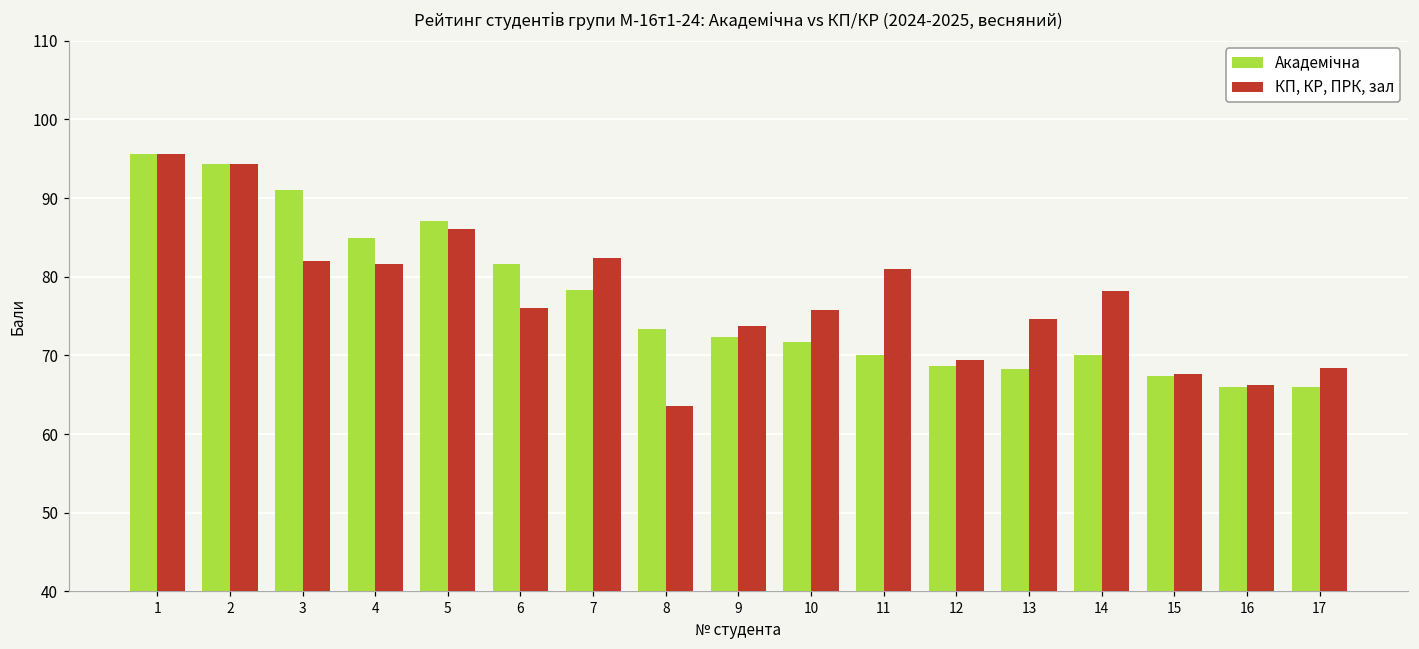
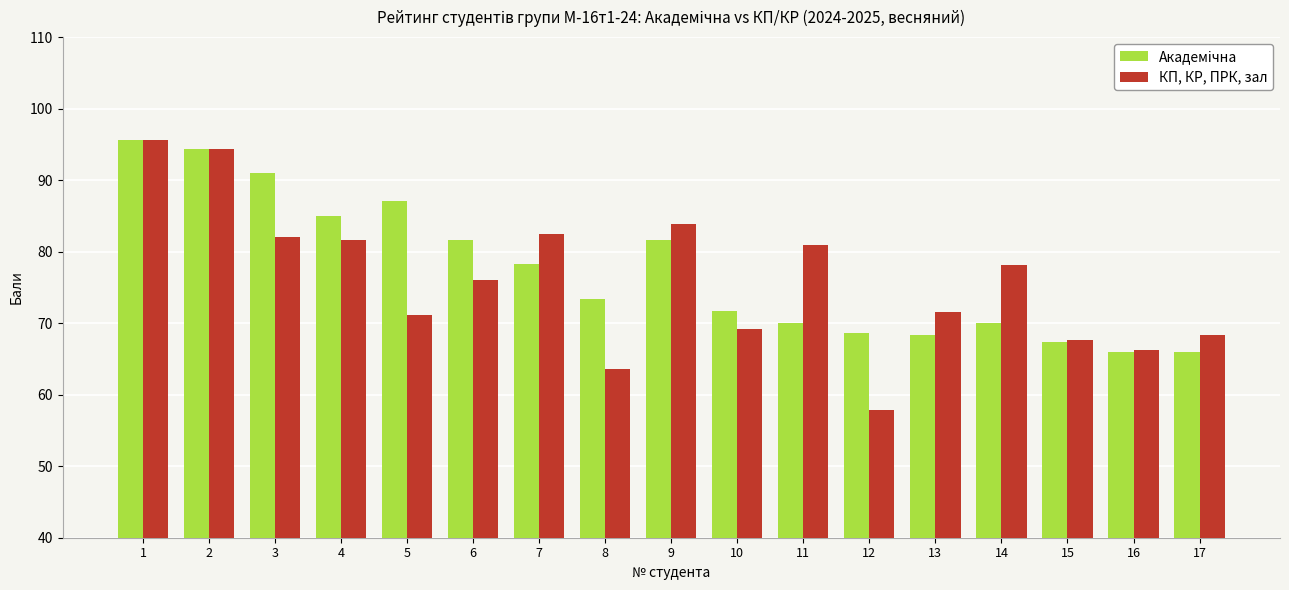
КП, КР, ПРК, зал, 5: 86 -> 71
Академічна, 9: 72 -> 82
КП, КР, ПРК, зал, 9: 74 -> 84
КП, КР, ПРК, зал, 10: 76 -> 69
КП, КР, ПРК, зал, 12: 69 -> 58
КП, КР, ПРК, зал, 13: 75 -> 72
